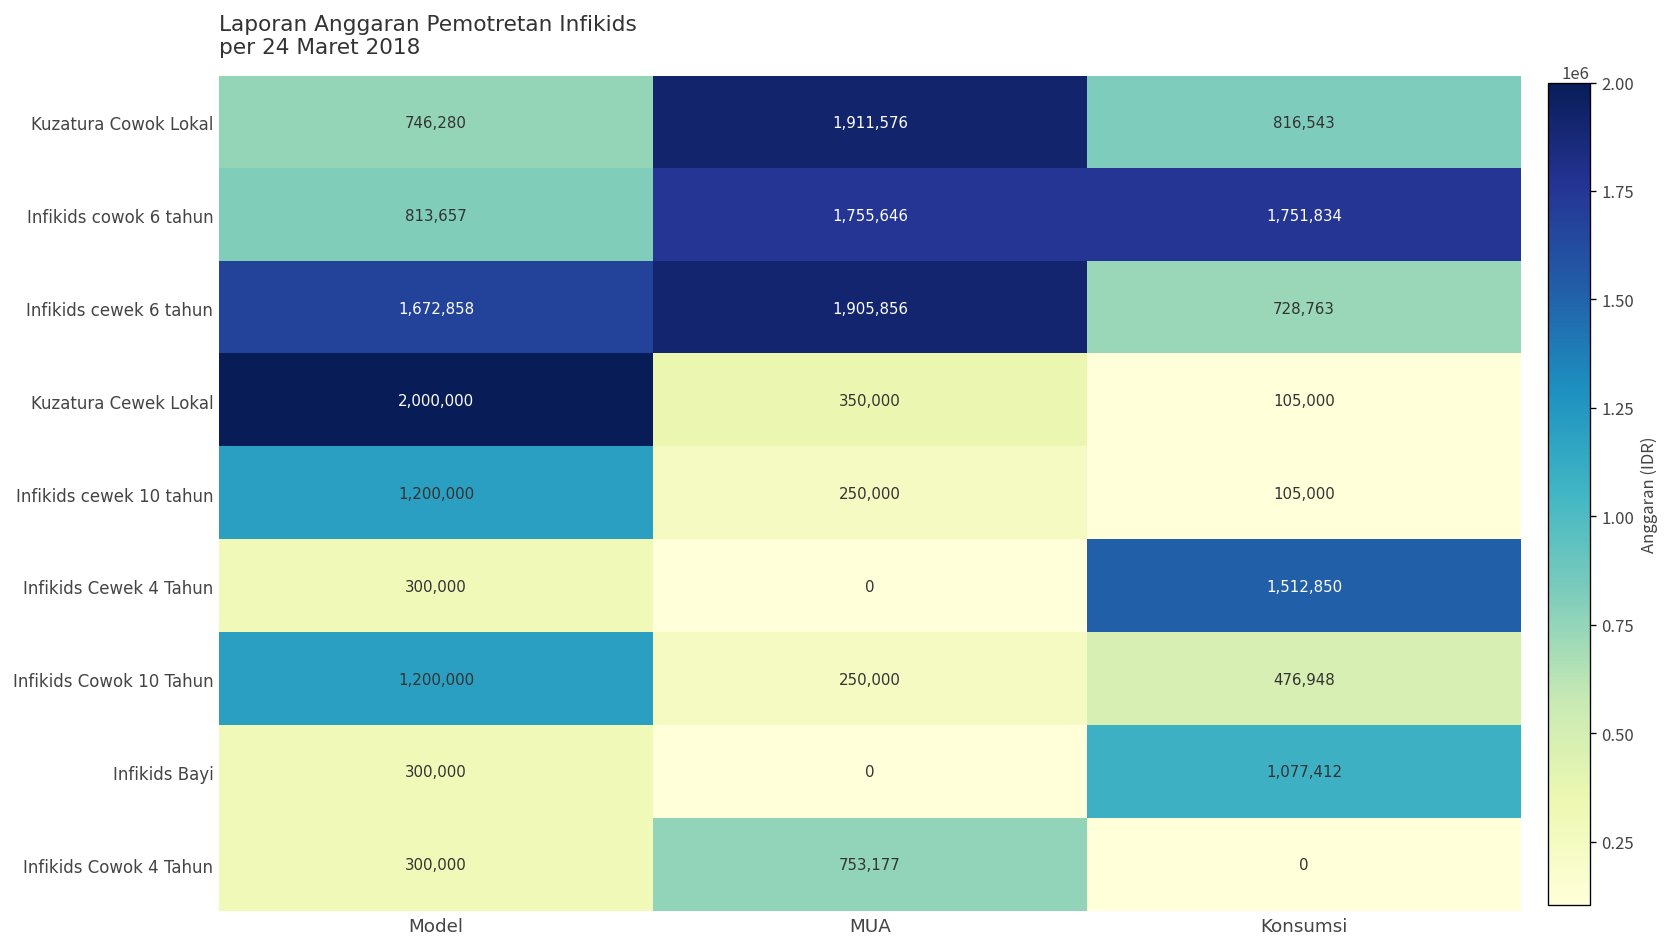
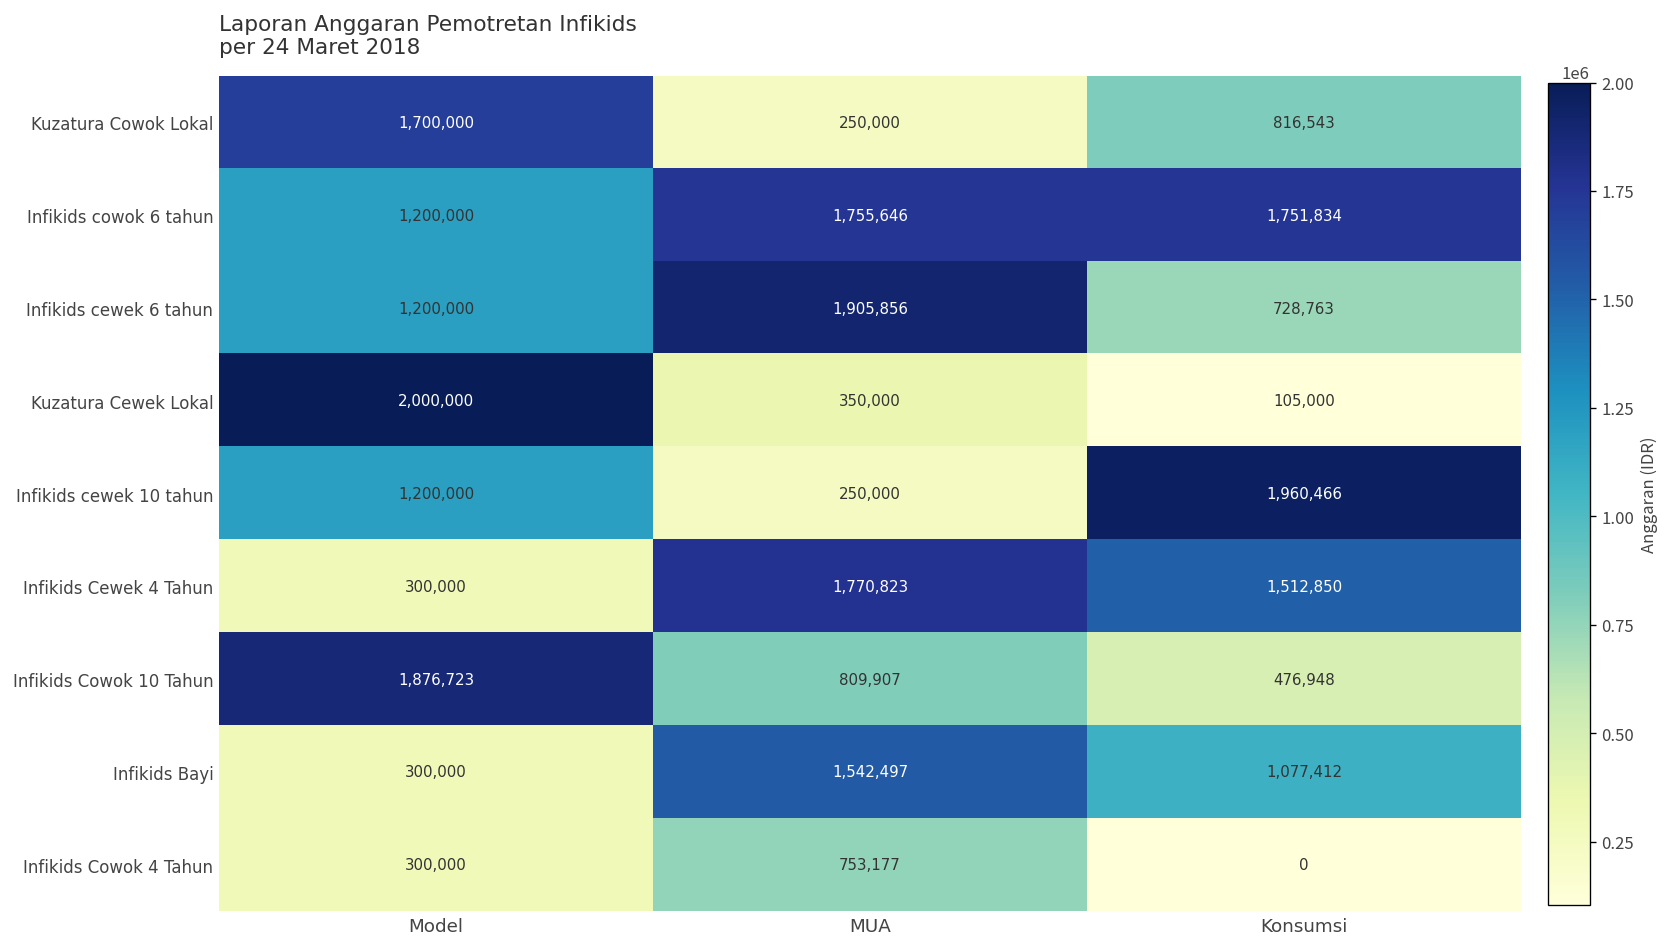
Kuzatura Cowok Lokal, Model: 746,280 -> 1,700,000
Kuzatura Cowok Lokal, MUA: 1,911,576 -> 250,000
Infikids cowok 6 tahun, Model: 813,657 -> 1,200,000
Infikids cewek 6 tahun, Model: 1,672,858 -> 1,200,000
Infikids cewek 10 tahun, Konsumsi: 105,000 -> 1,960,466
Infikids Cewek 4 Tahun, MUA: 0 -> 1,770,823
Infikids Cowok 10 Tahun, Model: 1,200,000 -> 1,876,723
Infikids Cowok 10 Tahun, MUA: 250,000 -> 809,907
Infikids Bayi, MUA: 0 -> 1,542,497
